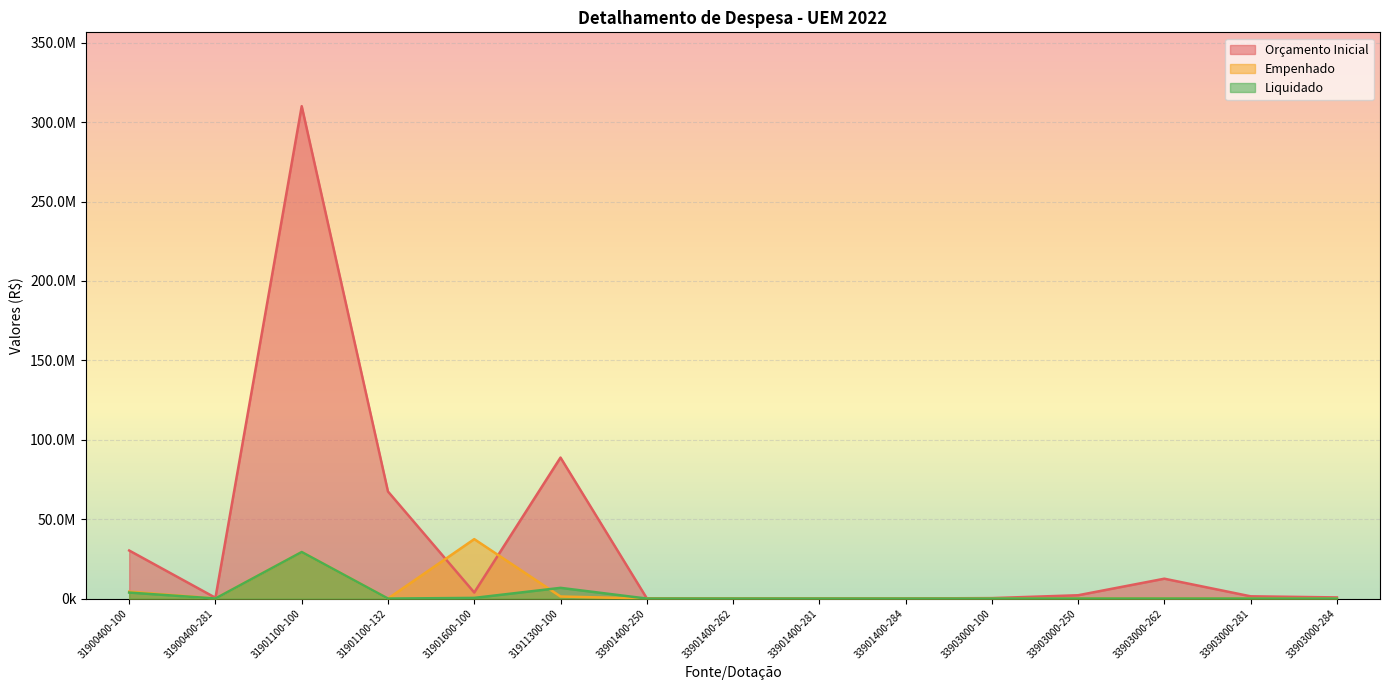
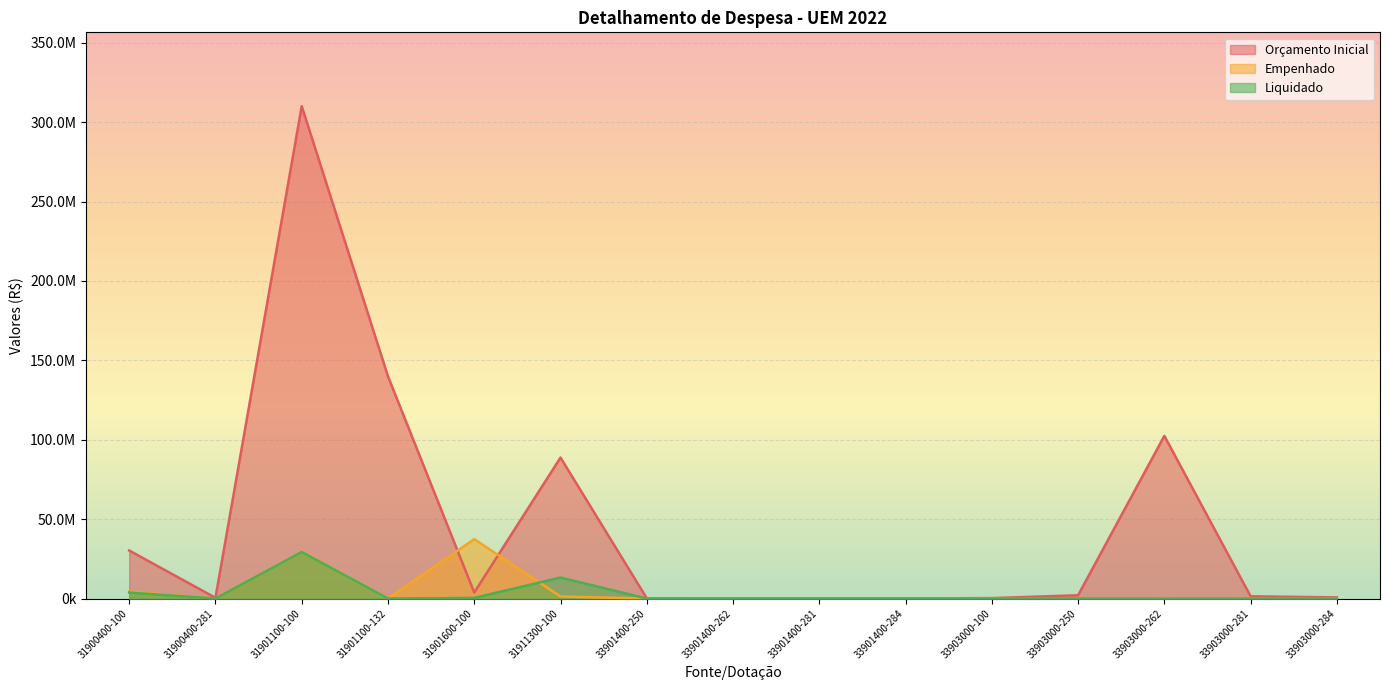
Orçamento Inicial, 31901100-132: 67000000 -> 140000000
Liquidado, 31911300-100: 7000000 -> 13000000
Orçamento Inicial, 33903000-262: 13000000 -> 102000000
